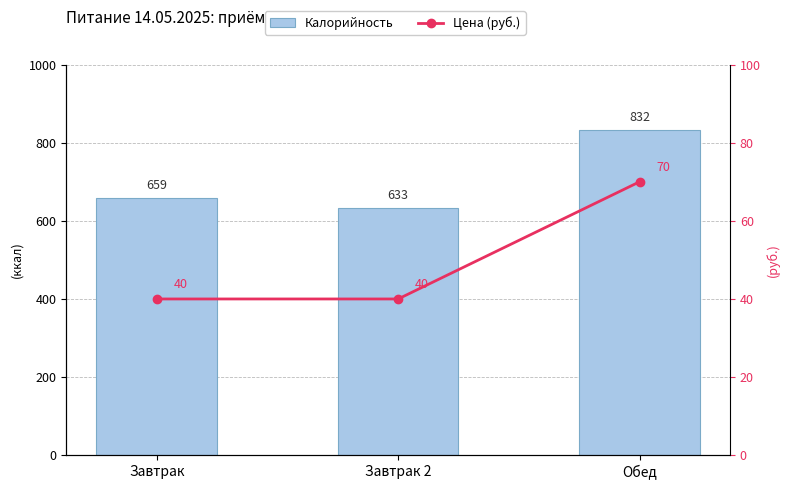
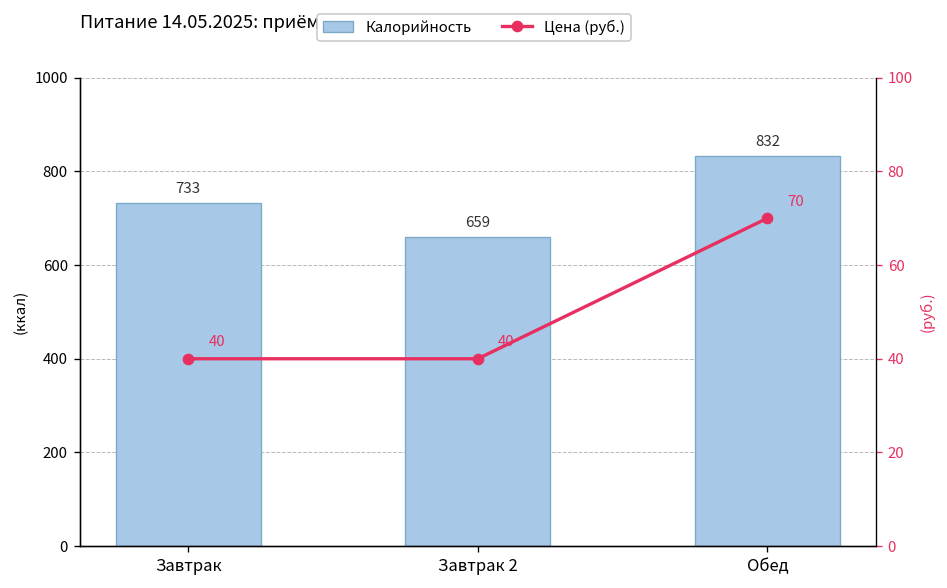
Калорийность, Завтрак: 659 -> 733
Калорийность, Завтрак 2: 633 -> 659
